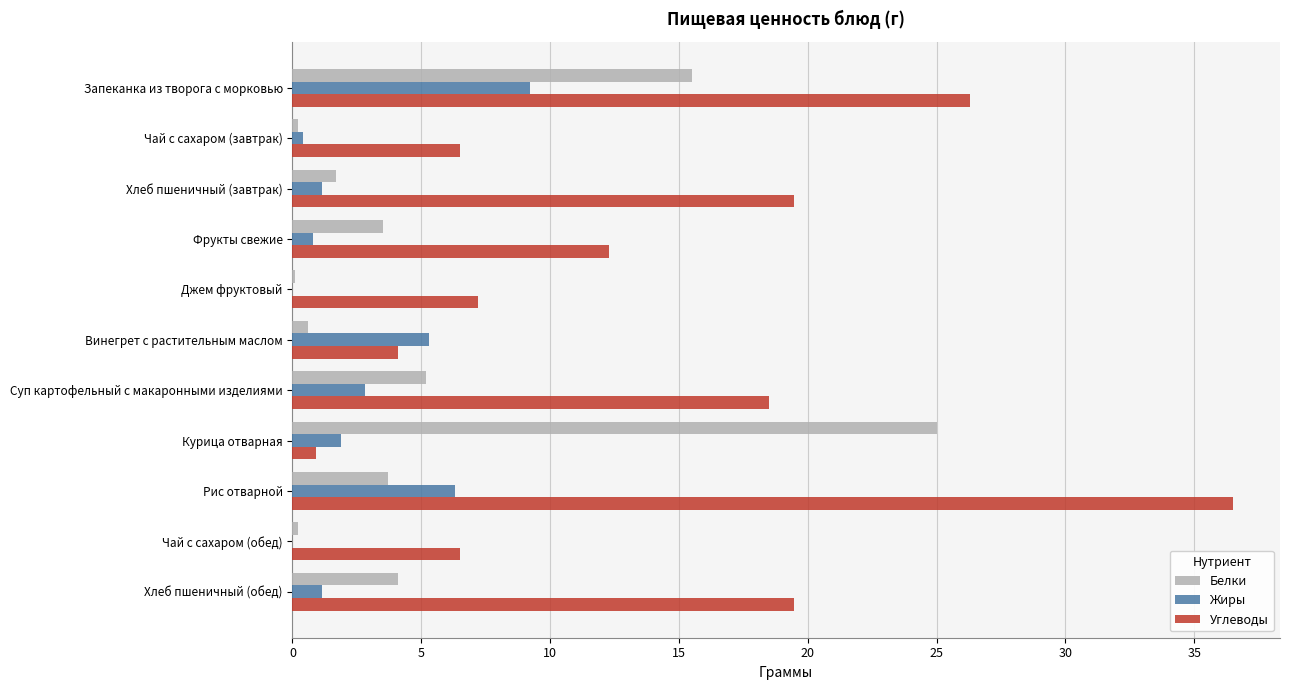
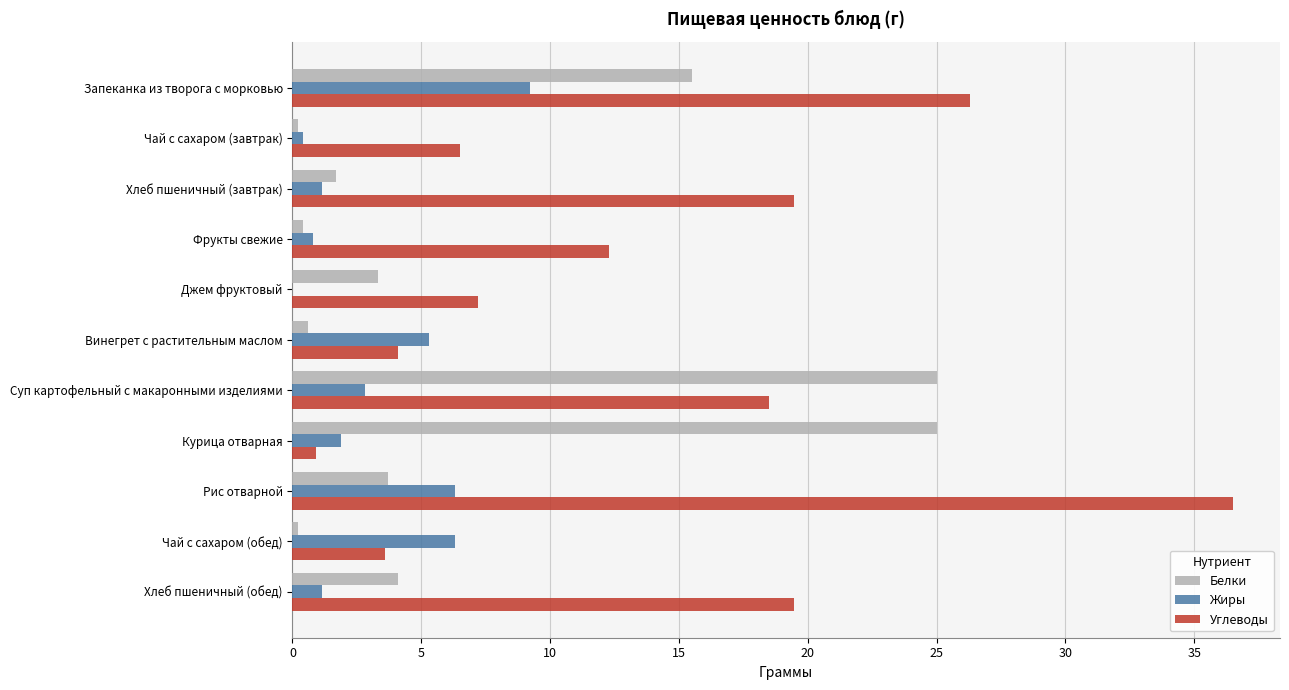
Белки, Фрукты свежие: 3.5 -> 0.4
Белки, Джем фруктовый: 0.1 -> 3.3
Белки, Суп картофельный с макаронными изделиями: 5.2 -> 25.0
Жиры, Чай с сахаром (обед): 0.0 -> 6.3
Углеводы, Чай с сахаром (обед): 6.5 -> 3.6
